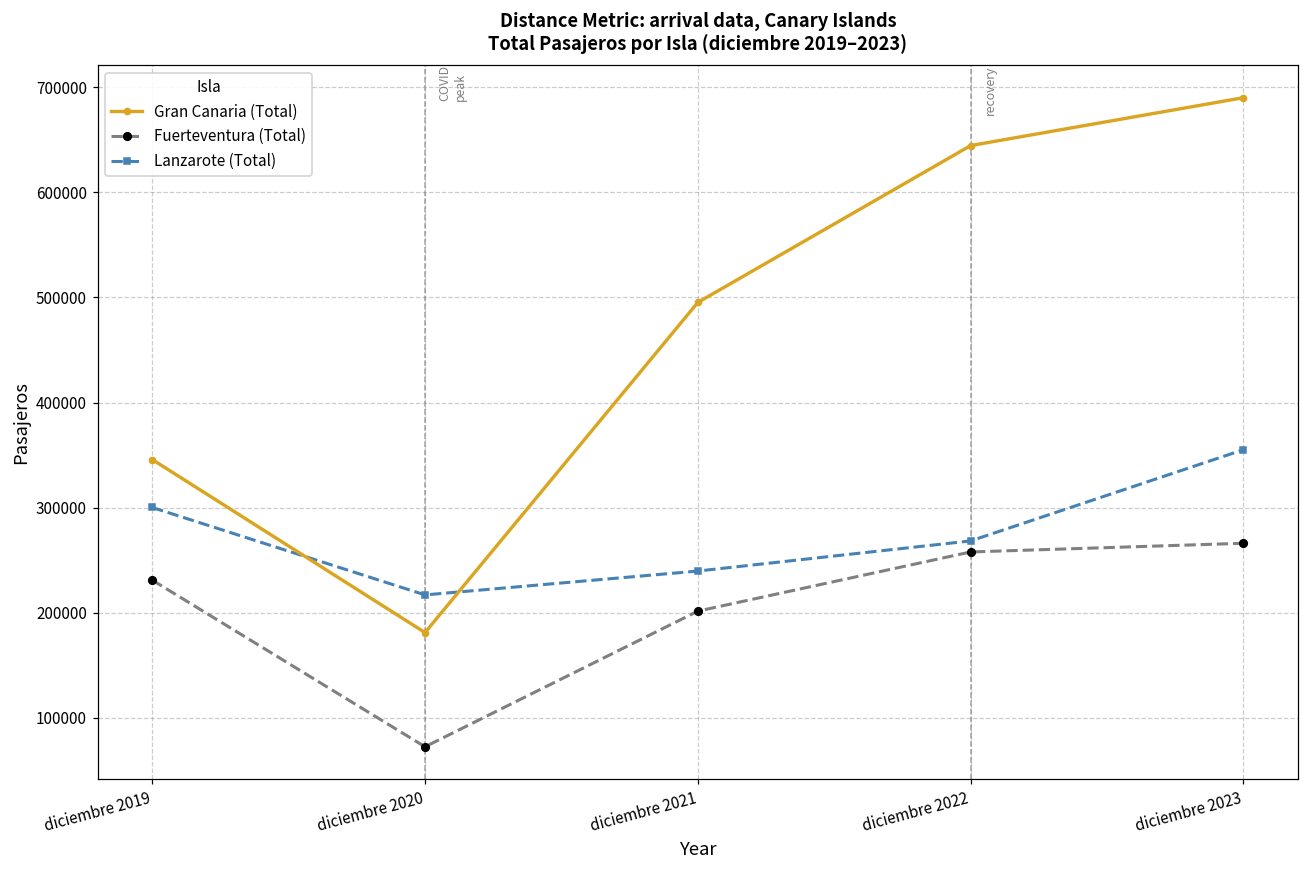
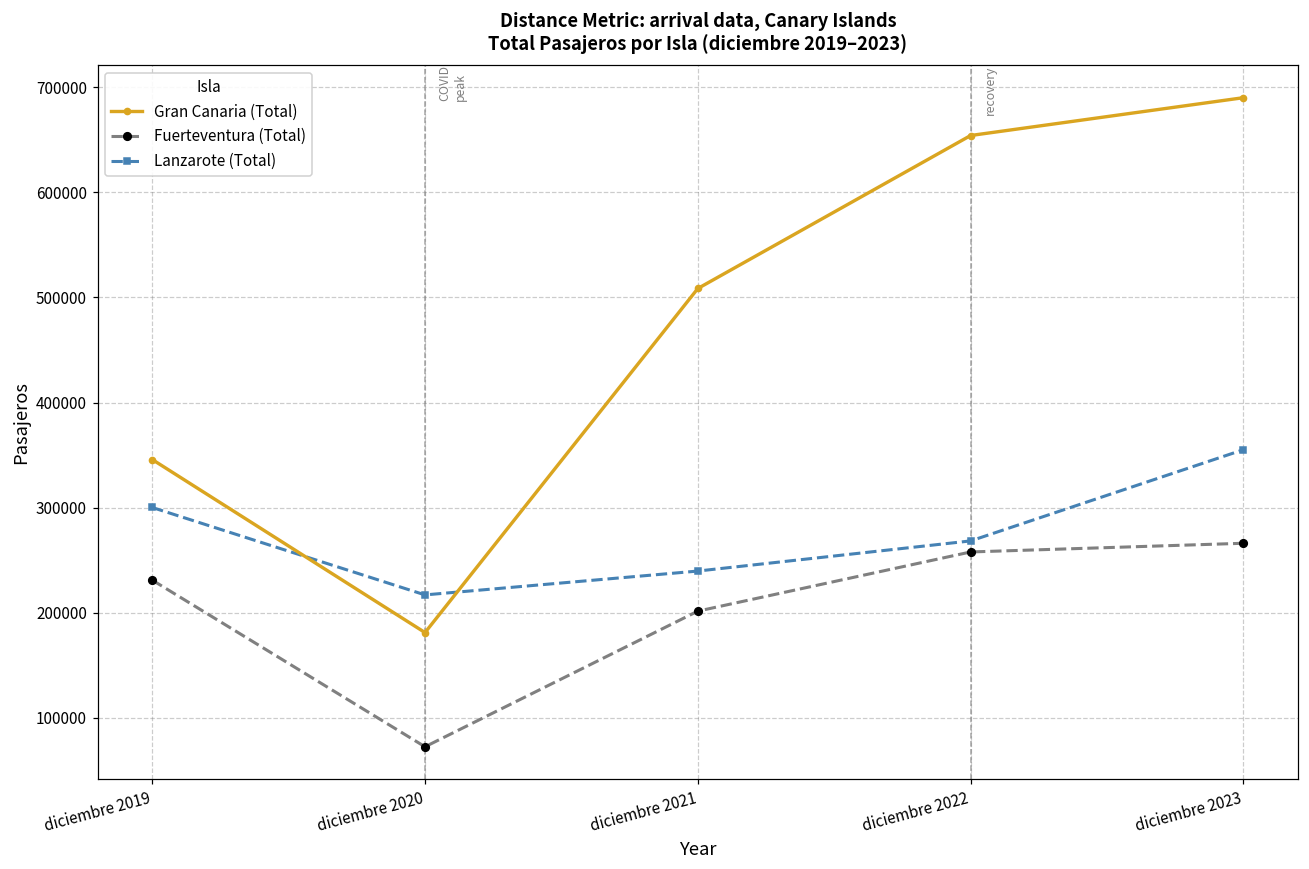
Gran Canaria (Total), diciembre 2021: 500000 -> 510000
Gran Canaria (Total), diciembre 2022: 640000 -> 650000
